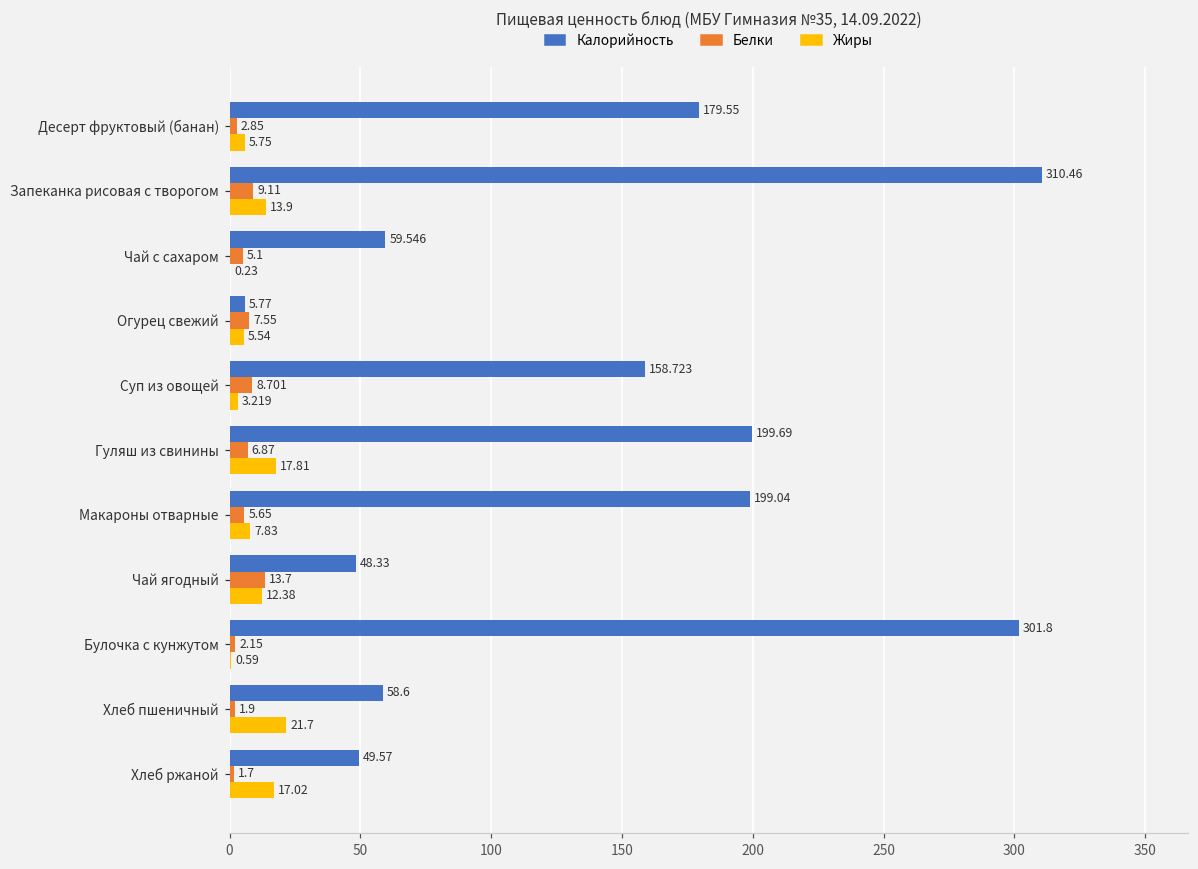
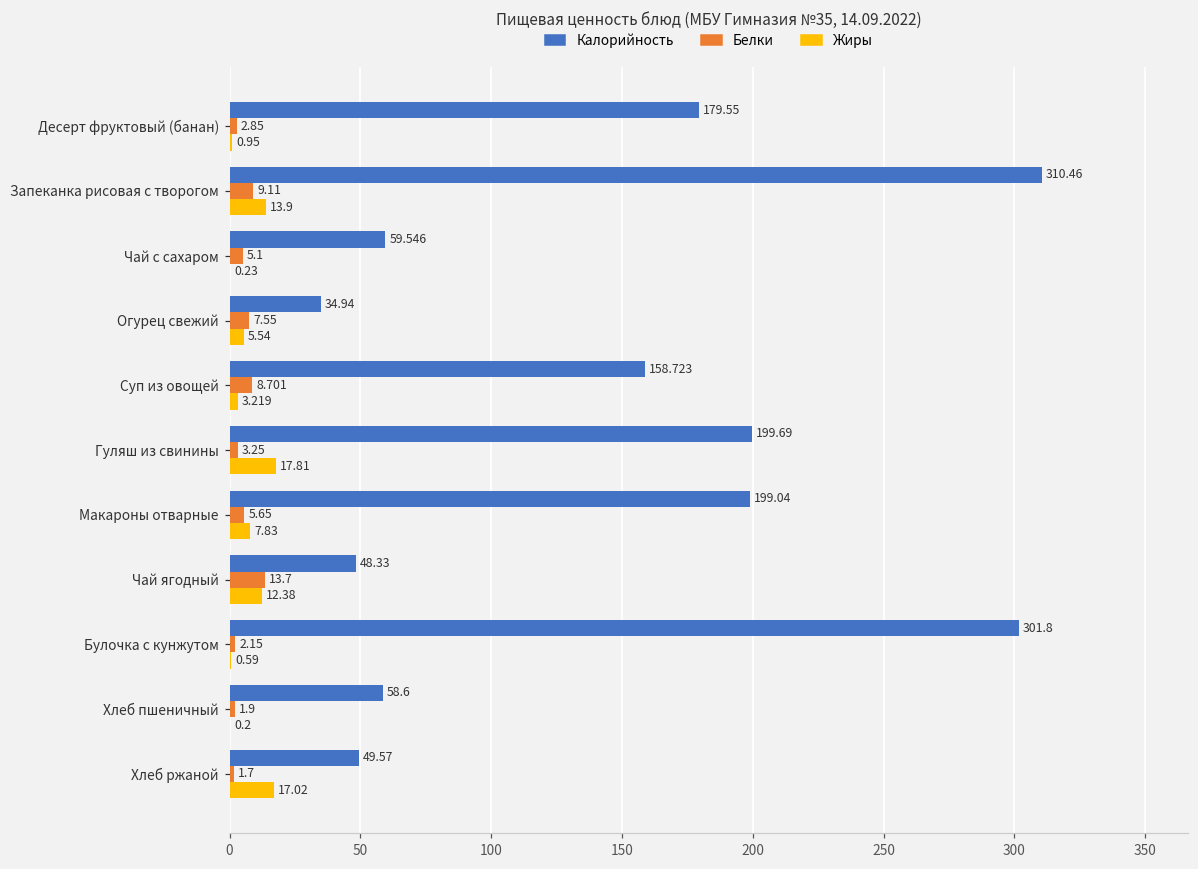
Жиры, Десерт фруктовый (банан): 5.75 -> 0.95
Калорийность, Огурец свежий: 5.77 -> 34.94
Белки, Гуляш из свинины: 6.87 -> 3.25
Жиры, Хлеб пшеничный: 21.7 -> 0.2
